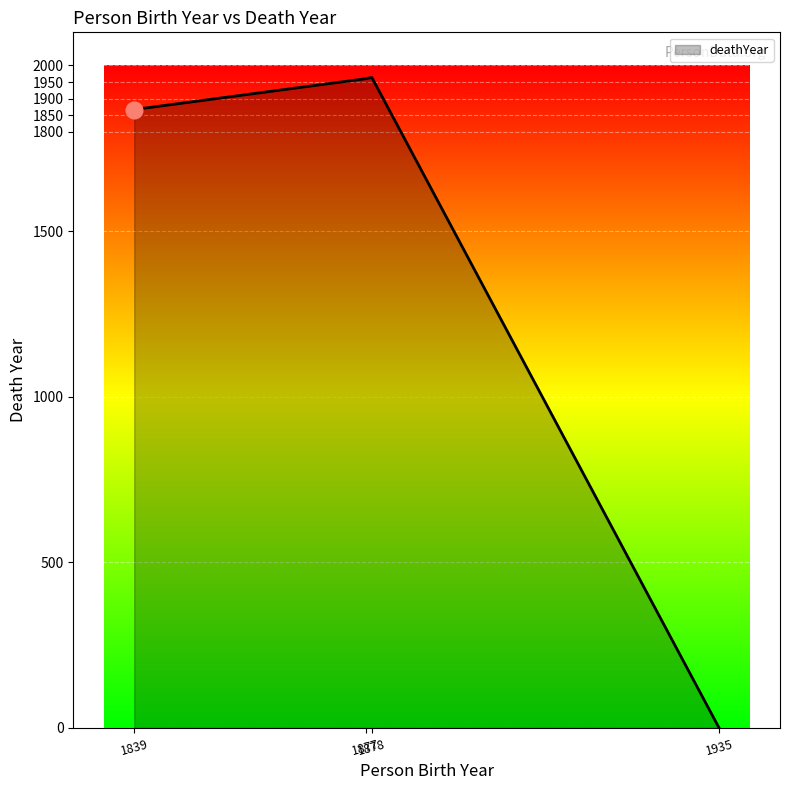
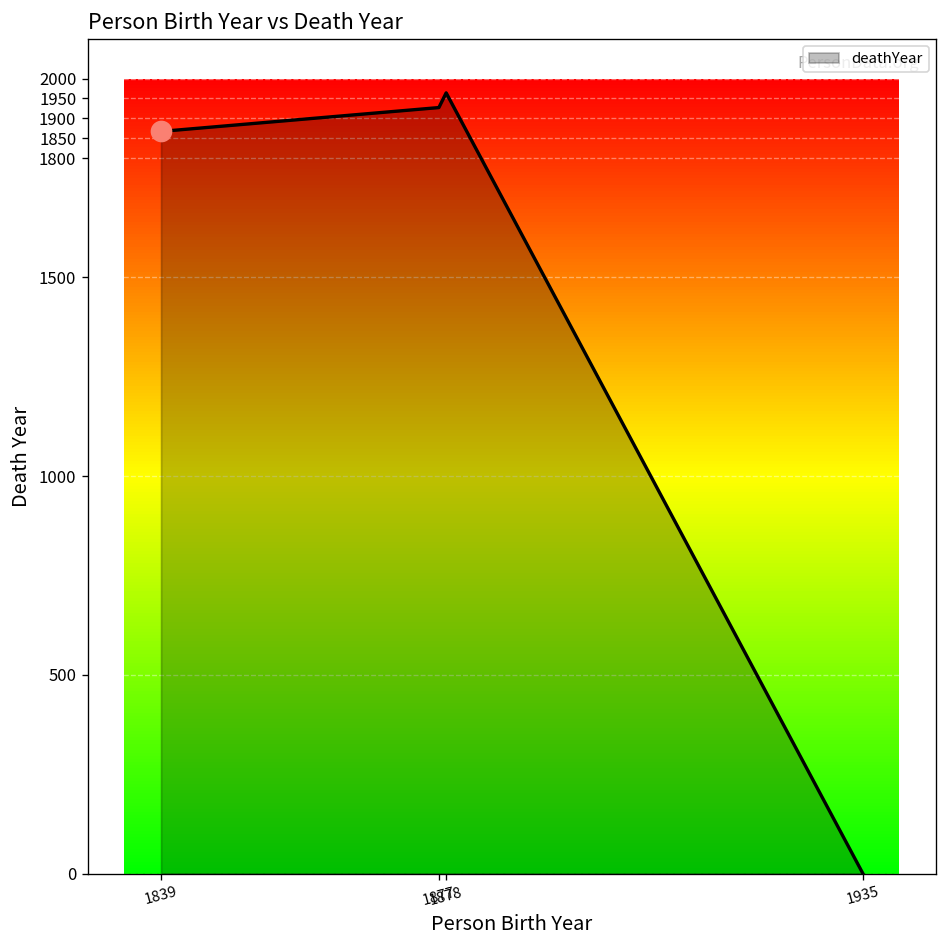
deathYear, 1877: 1960 -> 1930
